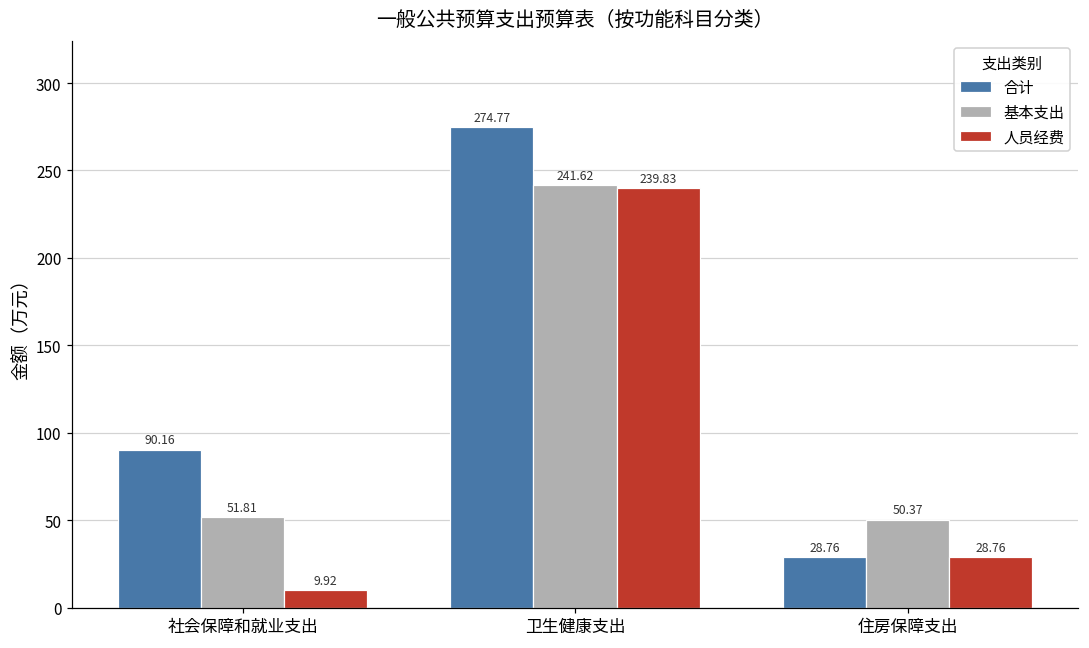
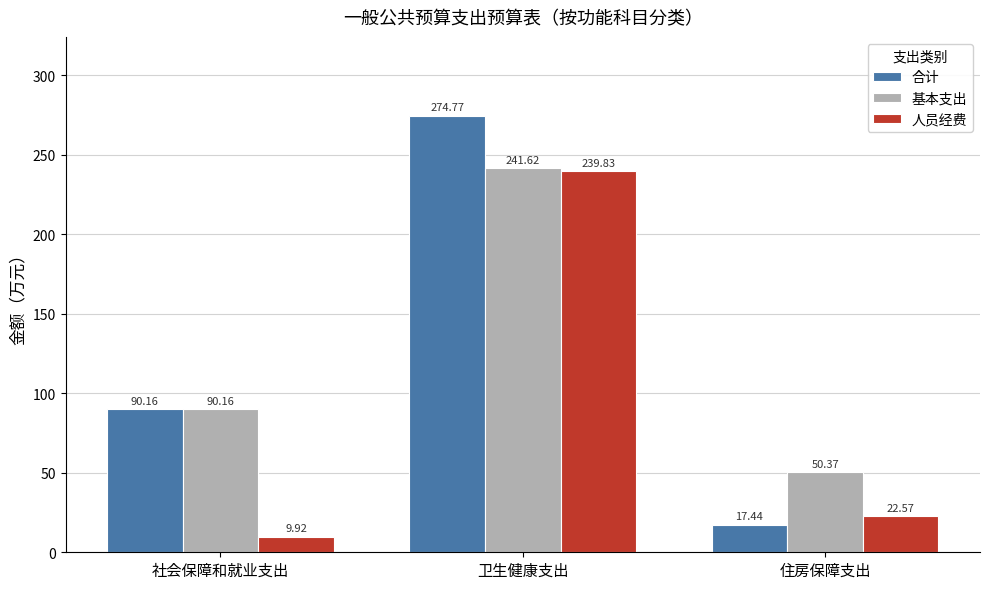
基本支出, 社会保障和就业支出: 51.81 -> 90.16
合计, 住房保障支出: 28.76 -> 17.44
人员经费, 住房保障支出: 28.76 -> 22.57
